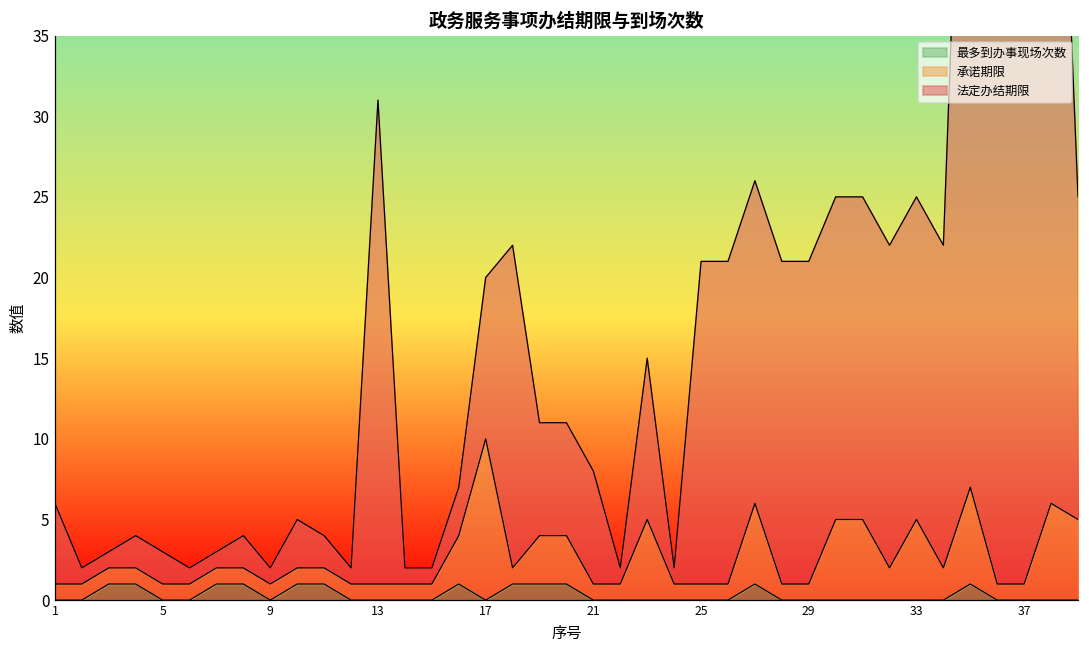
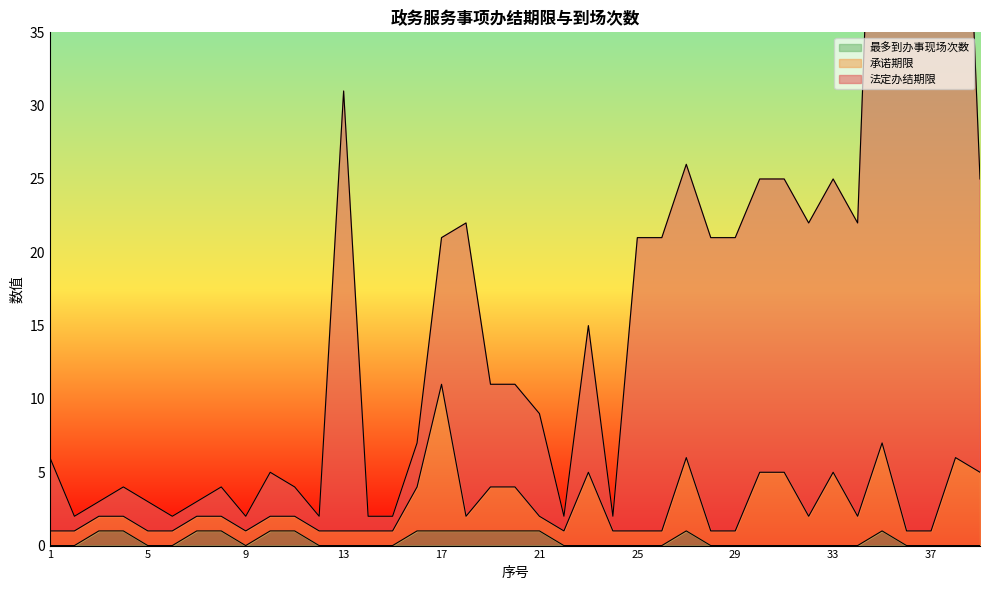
最多到办事现场次数, 17: 0 -> 1
最多到办事现场次数, 21: 0 -> 1
